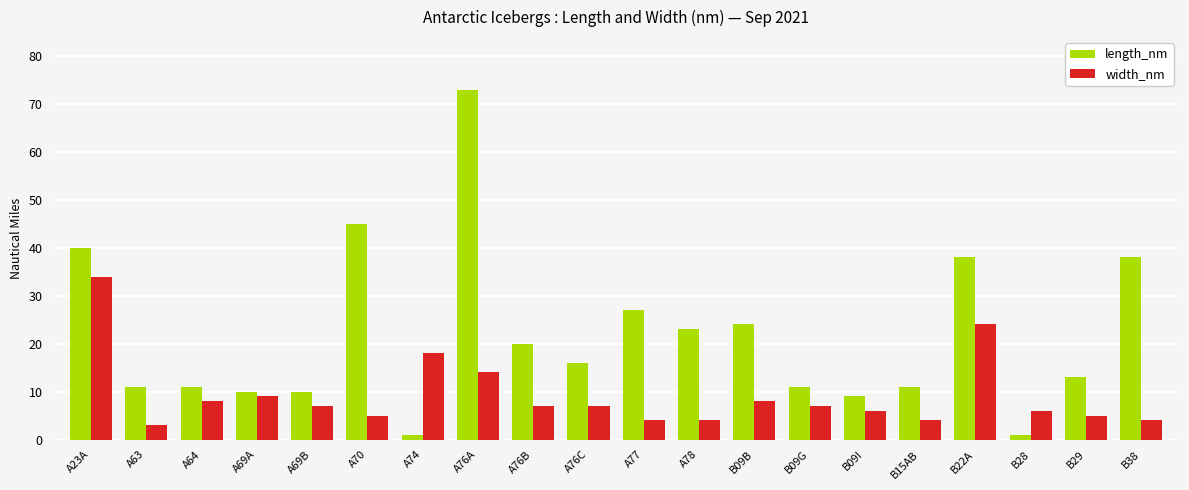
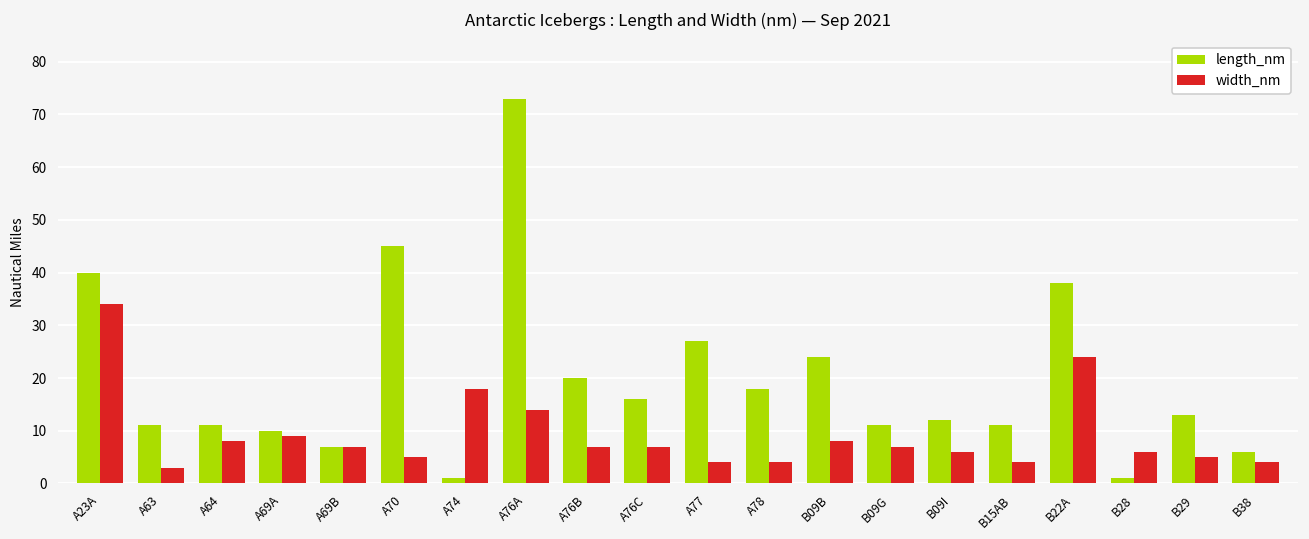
length_nm, A69B: 10 -> 7
length_nm, A78: 23 -> 18
length_nm, B09I: 9 -> 12
length_nm, B38: 38 -> 6
